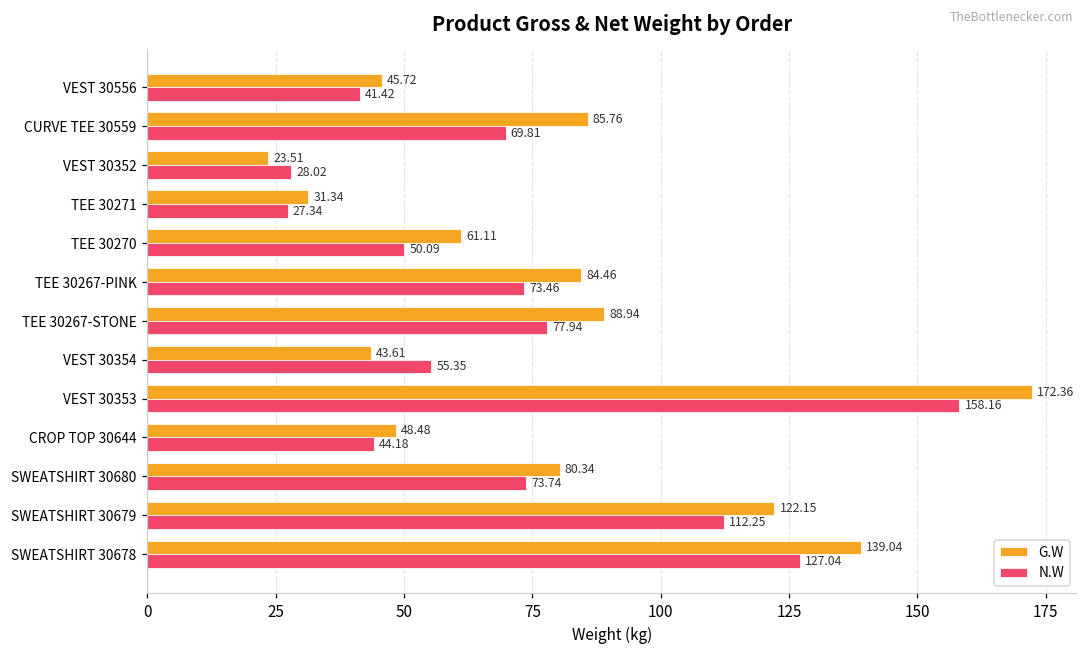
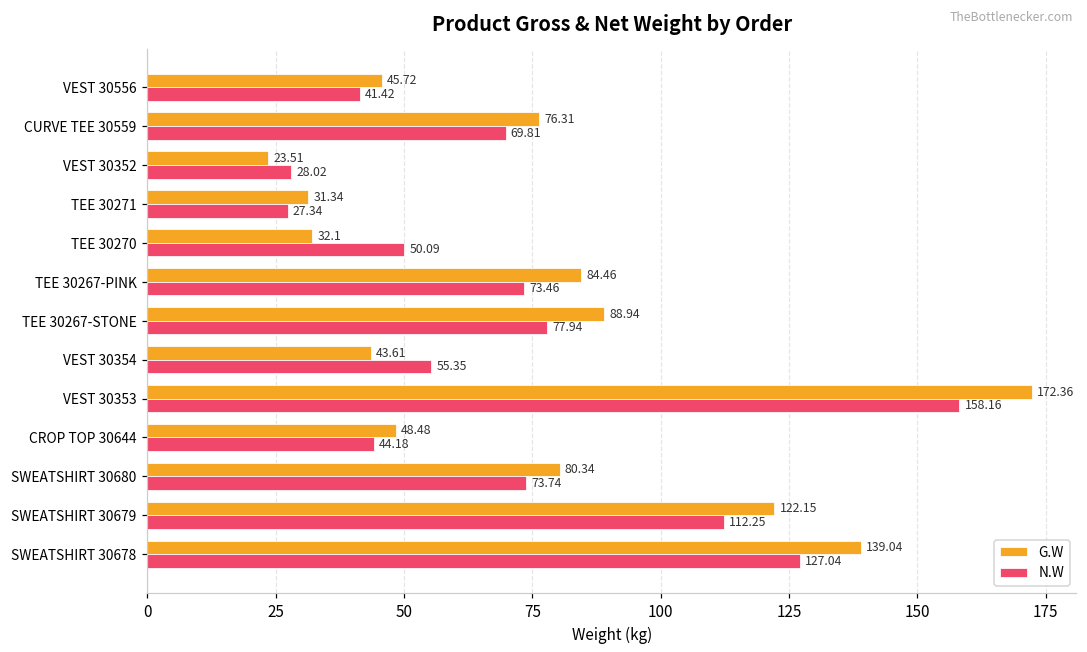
G.W, CURVE TEE 30559: 85.76 -> 76.31
G.W, TEE 30270: 61.11 -> 32.1
